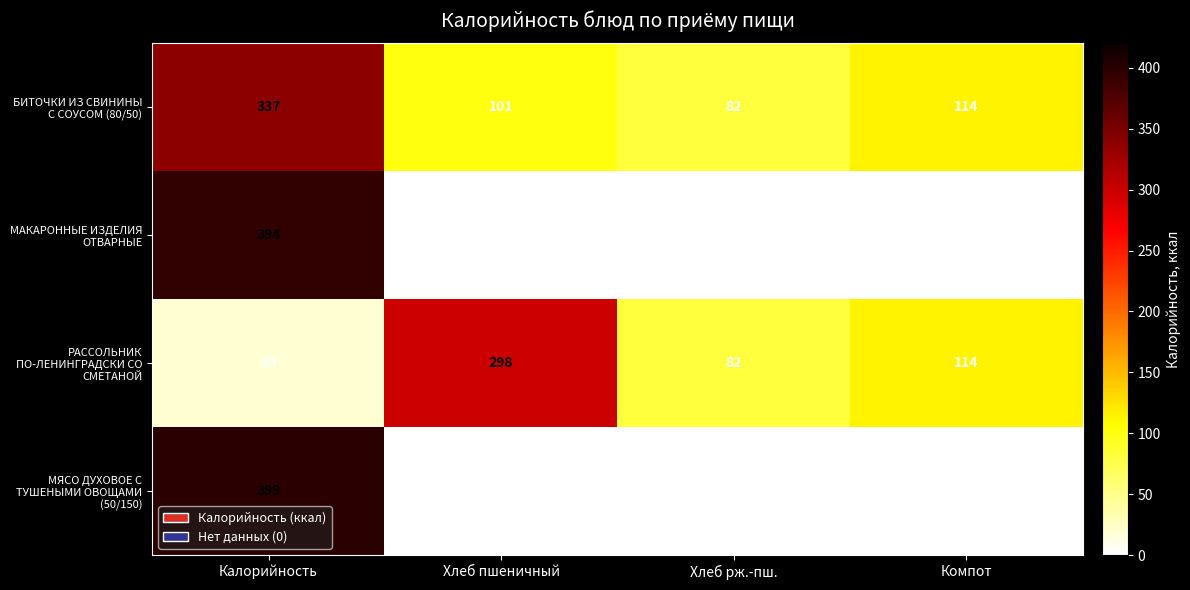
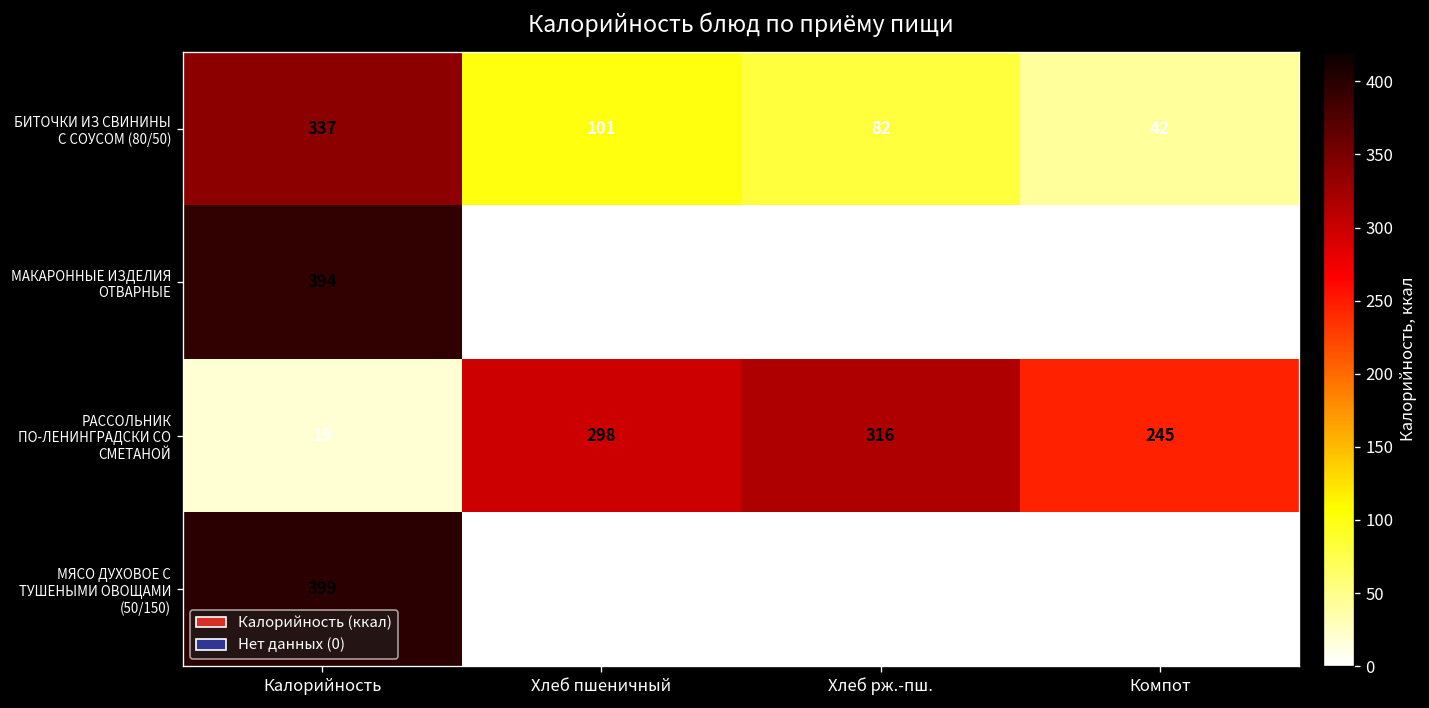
БИТОЧКИ ИЗ СВИНИНЫ С СОУСОМ (80/50), Компот: 114 -> 42
РАССОЛЬНИК ПО-ЛЕНИНГРАДСКИ СО СМЕТАНОЙ, Хлеб рж.-пш.: 82 -> 316
РАССОЛЬНИК ПО-ЛЕНИНГРАДСКИ СО СМЕТАНОЙ, Компот: 114 -> 245
